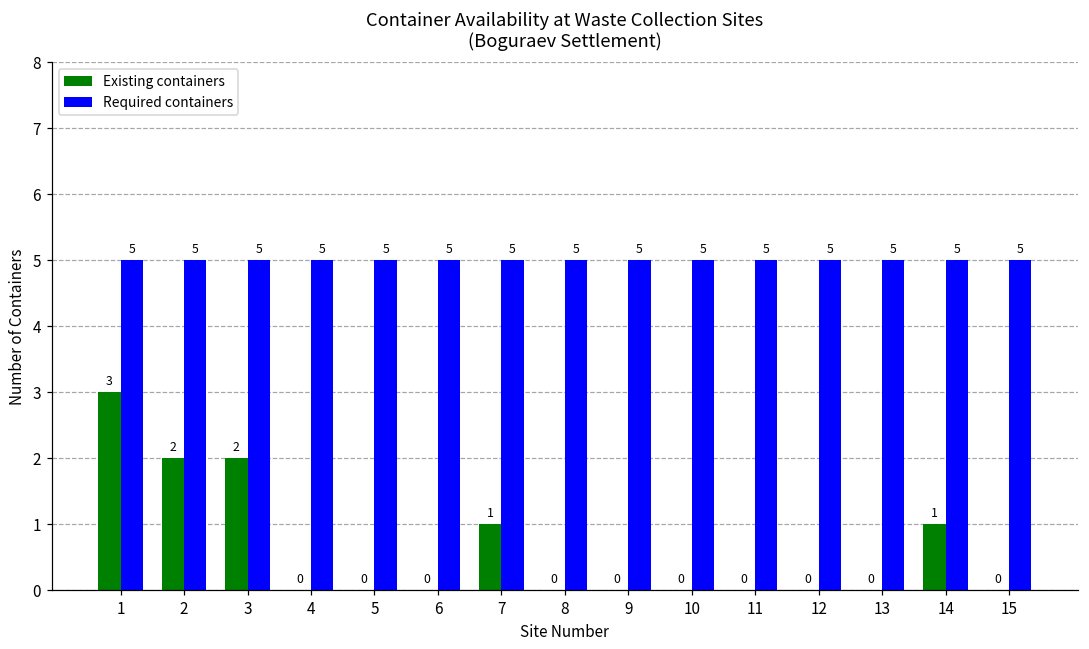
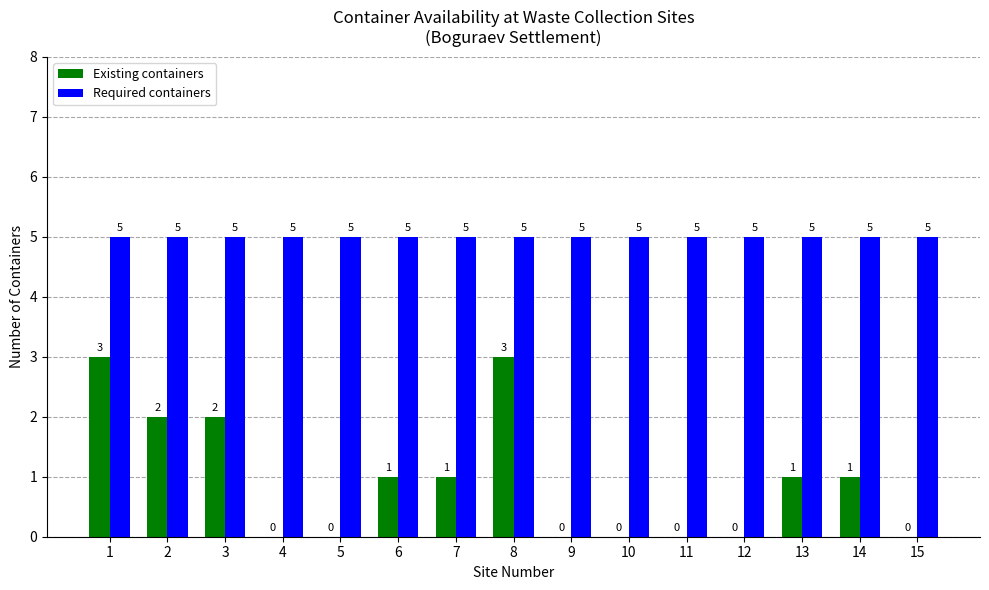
Existing containers, 6: 0 -> 1
Existing containers, 8: 0 -> 3
Existing containers, 13: 0 -> 1
